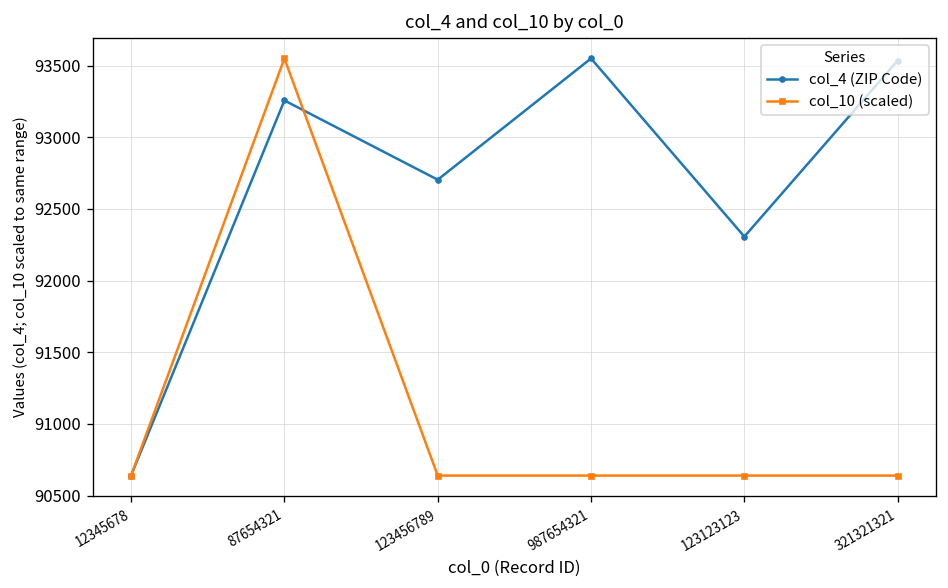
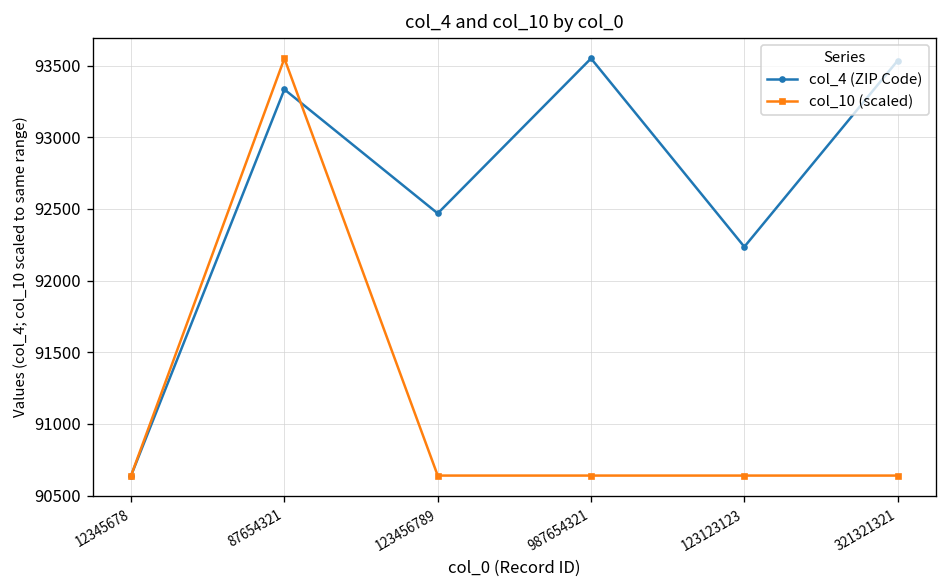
col_4 (ZIP Code), 87654321: 93260 -> 93330
col_4 (ZIP Code), 123456789: 92700 -> 92470
col_4 (ZIP Code), 123123123: 92310 -> 92240
